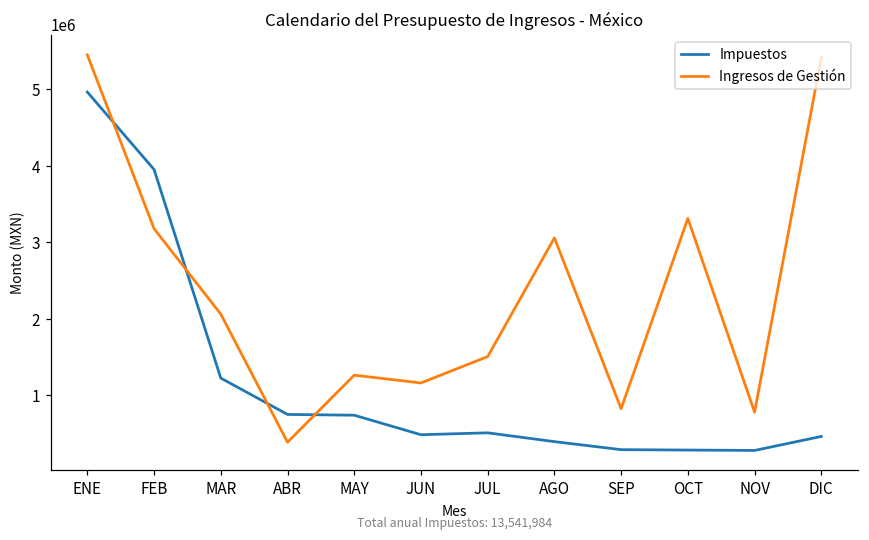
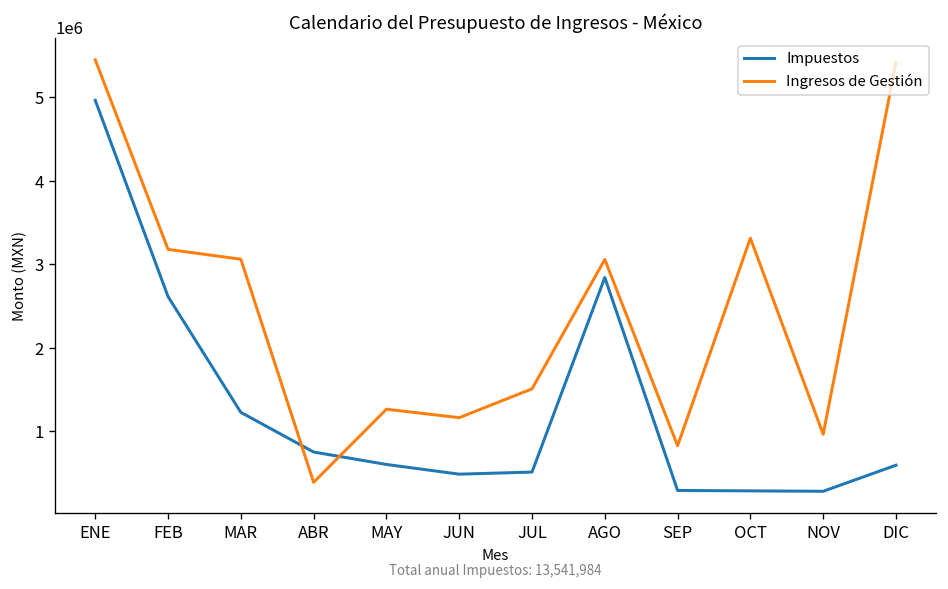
Impuestos, FEB: 3900000 -> 2600000
Ingresos de Gestión, MAR: 2100000 -> 3100000
Impuestos, MAY: 700000 -> 600000
Impuestos, AGO: 400000 -> 2800000
Ingresos de Gestión, NOV: 800000 -> 1000000
Impuestos, DIC: 500000 -> 600000
